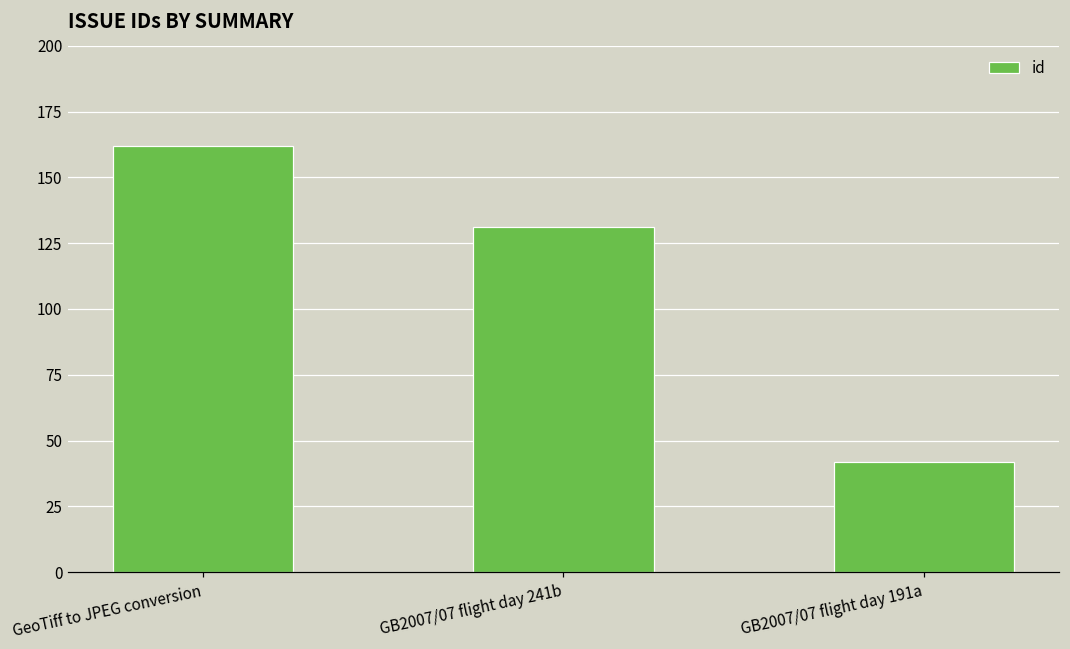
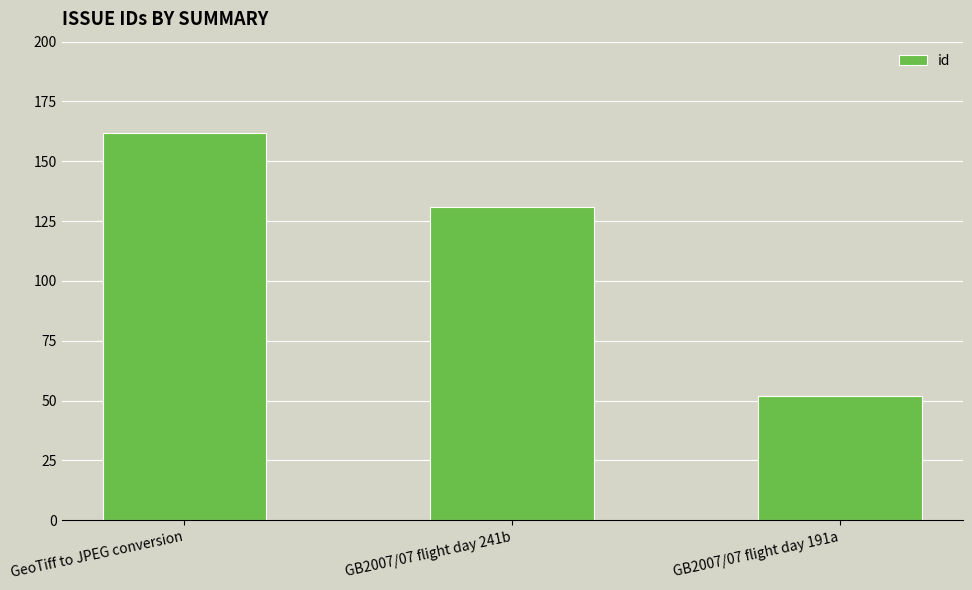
GB2007/07 flight day 191a: 42 -> 52
